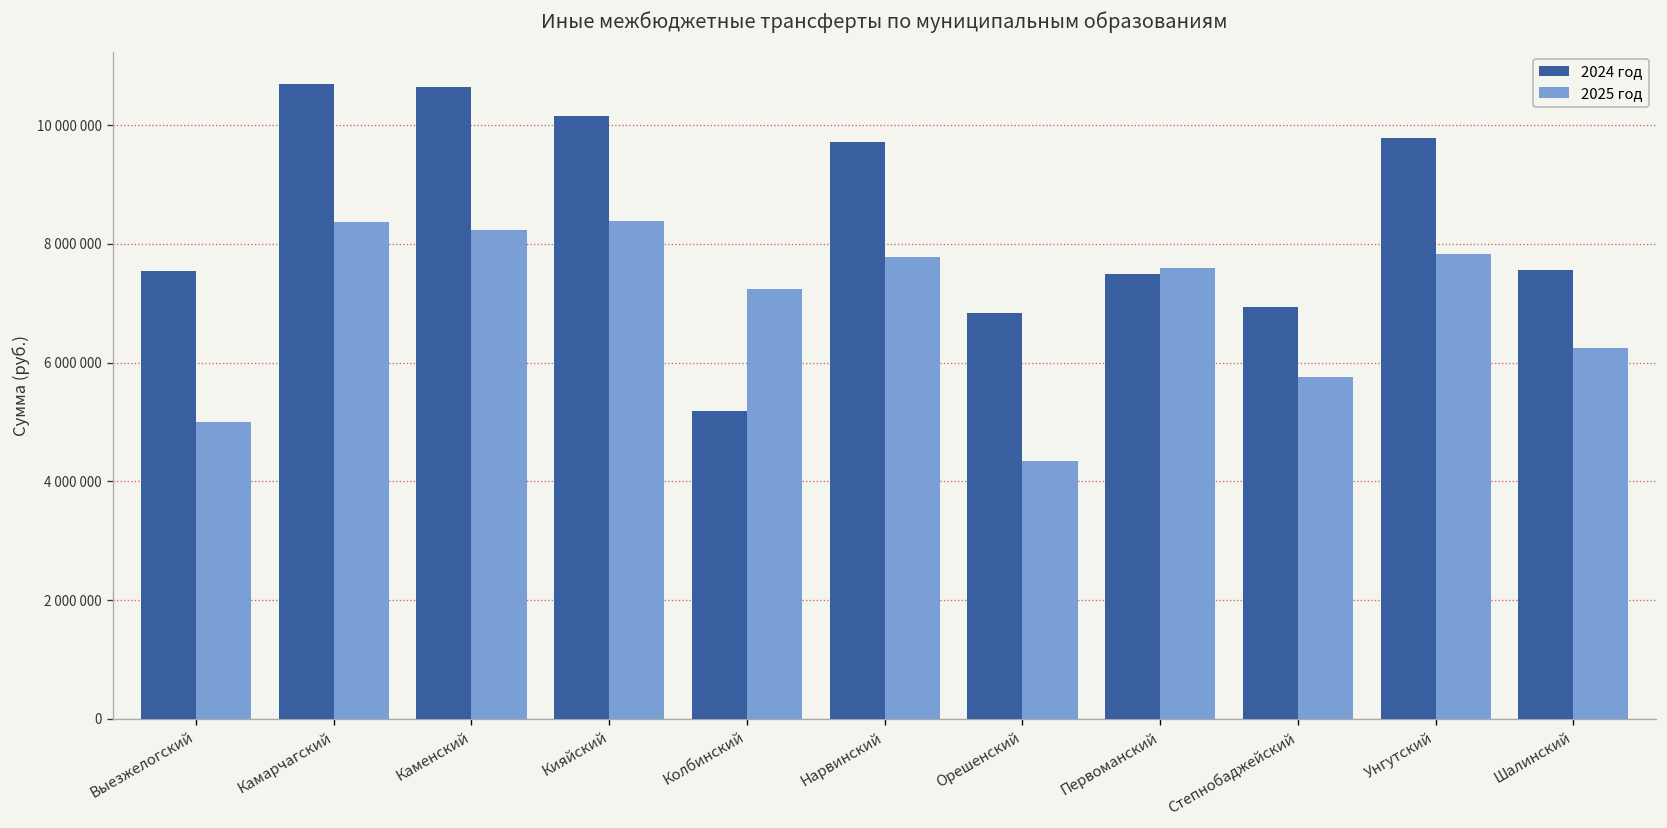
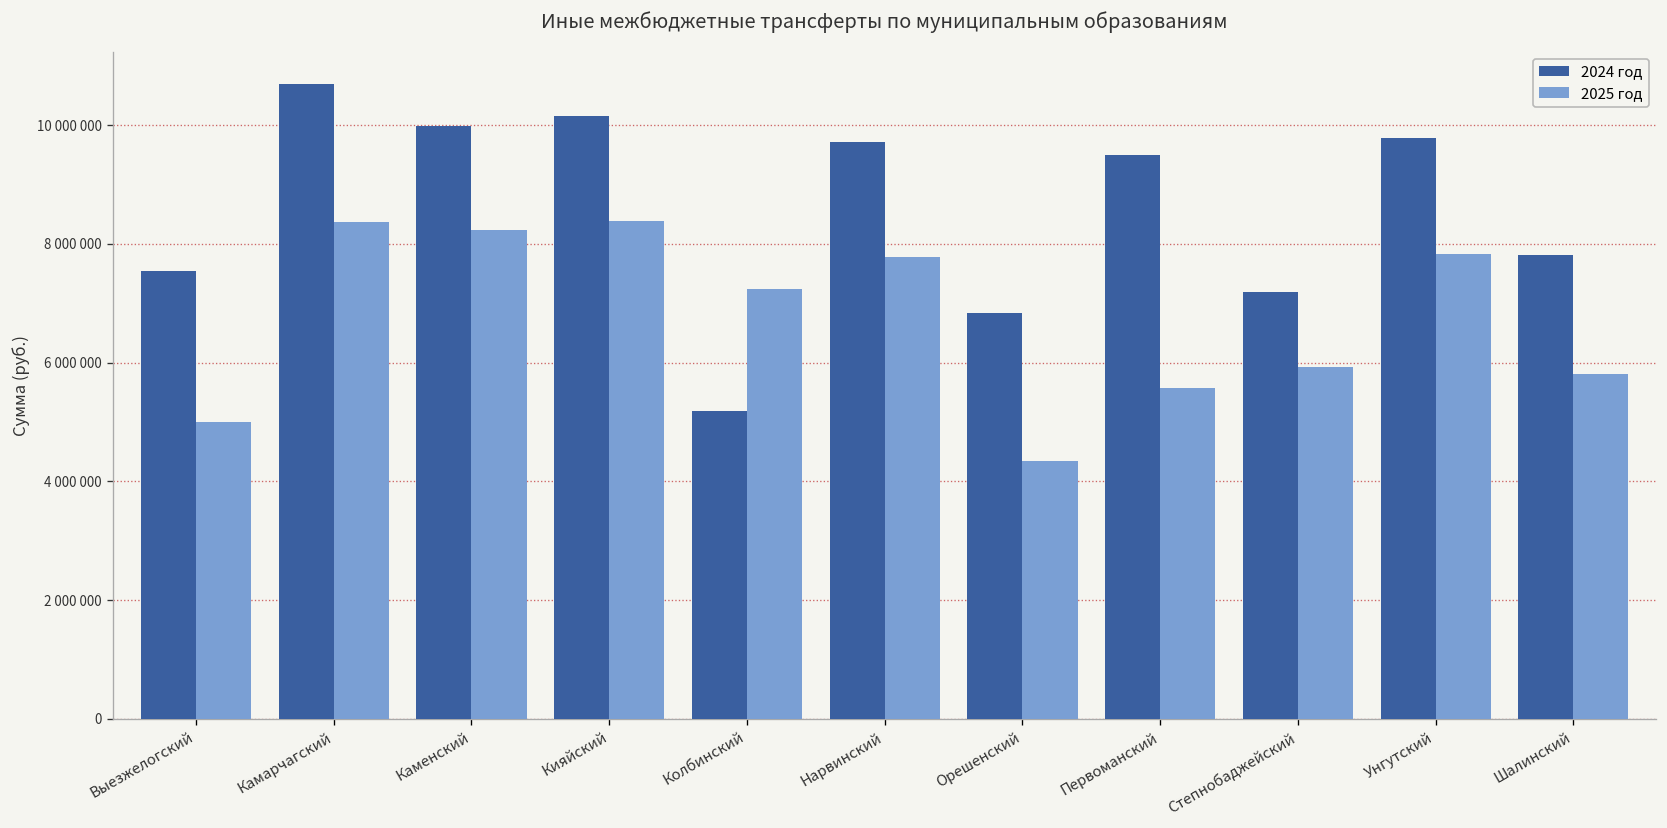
2024 год, Каменский: 10600000 -> 10000000
2024 год, Первоманский: 7500000 -> 9500000
2025 год, Первоманский: 7600000 -> 5600000
2024 год, Степнобаджейский: 6900000 -> 7200000
2025 год, Степнобаджейский: 5800000 -> 5900000
2024 год, Шалинский: 7600000 -> 7800000
2025 год, Шалинский: 6200000 -> 5800000
